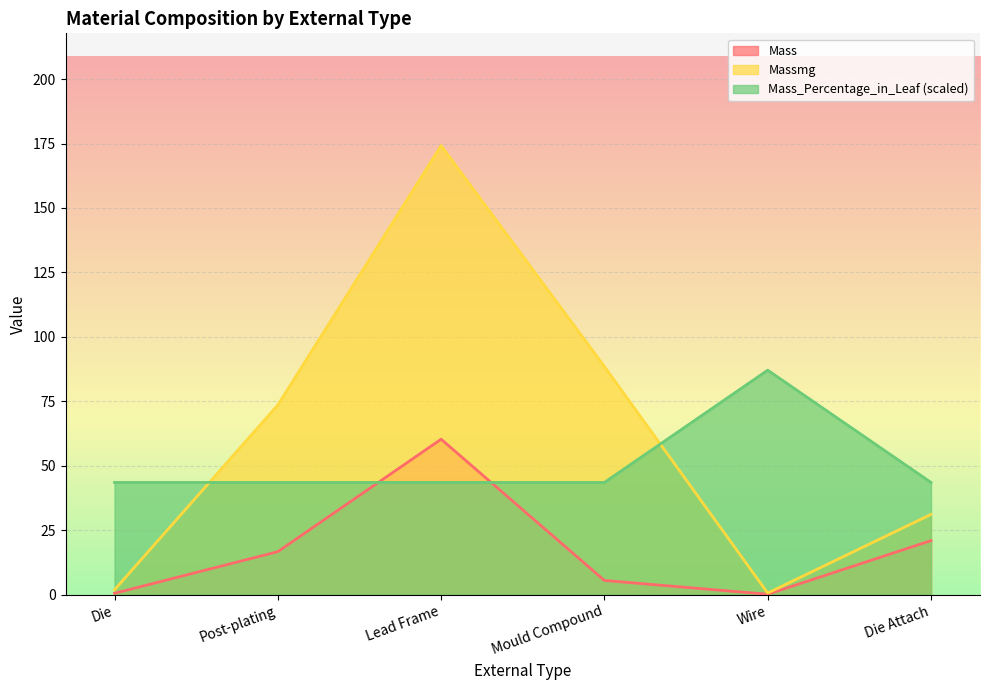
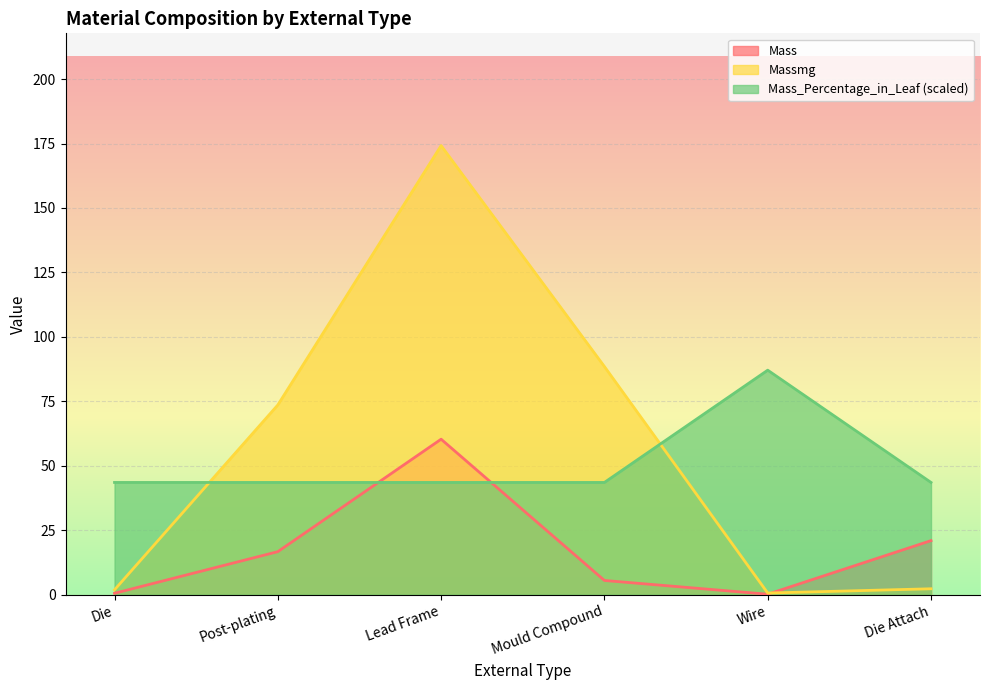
Massmg, Die Attach: 31 -> 2
